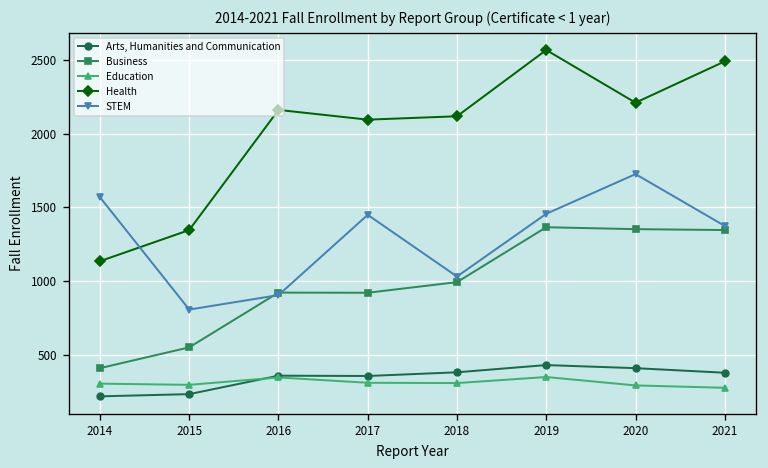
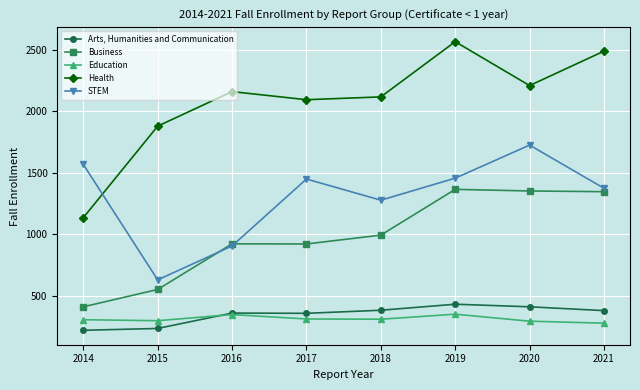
Health, 2015: 1350 -> 1880
STEM, 2015: 810 -> 630
STEM, 2018: 1030 -> 1280
